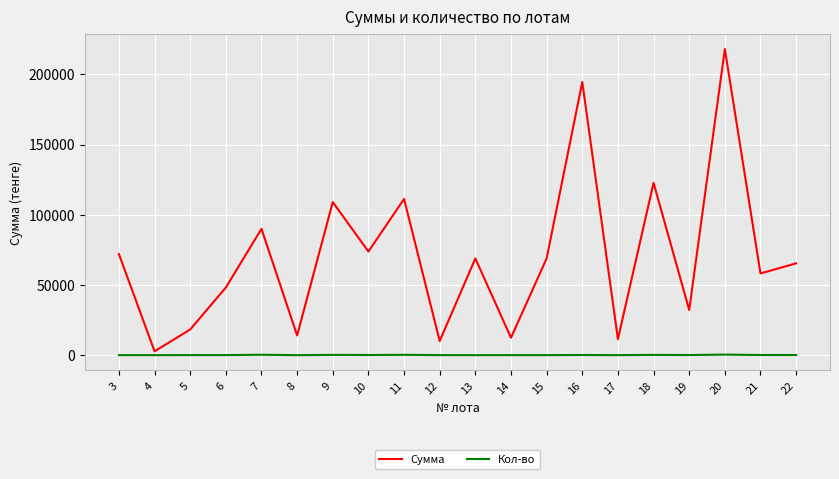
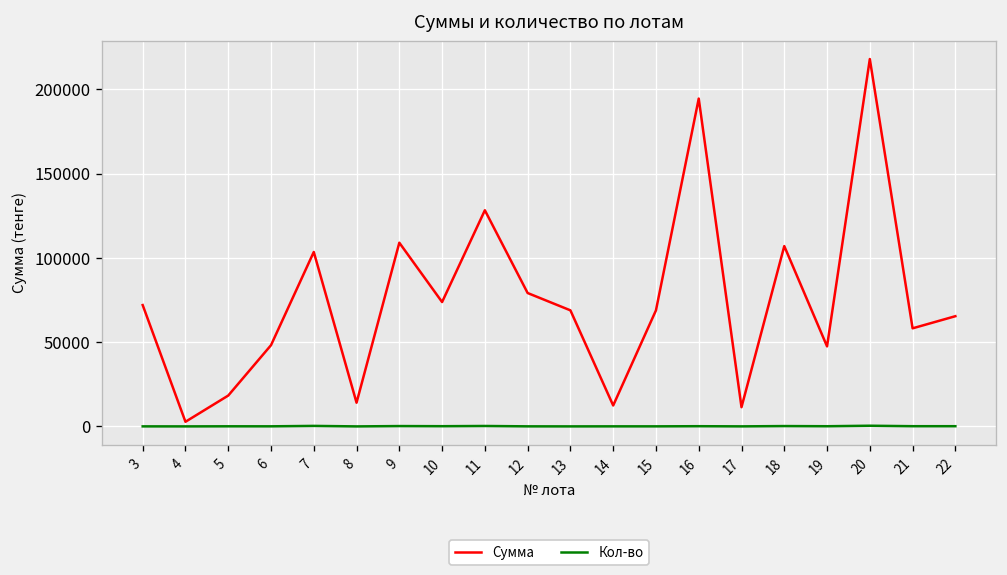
Сумма, 7: 90000 -> 104000
Сумма, 11: 111000 -> 128000
Сумма, 12: 10000 -> 79000
Сумма, 18: 123000 -> 107000
Сумма, 19: 32000 -> 48000
